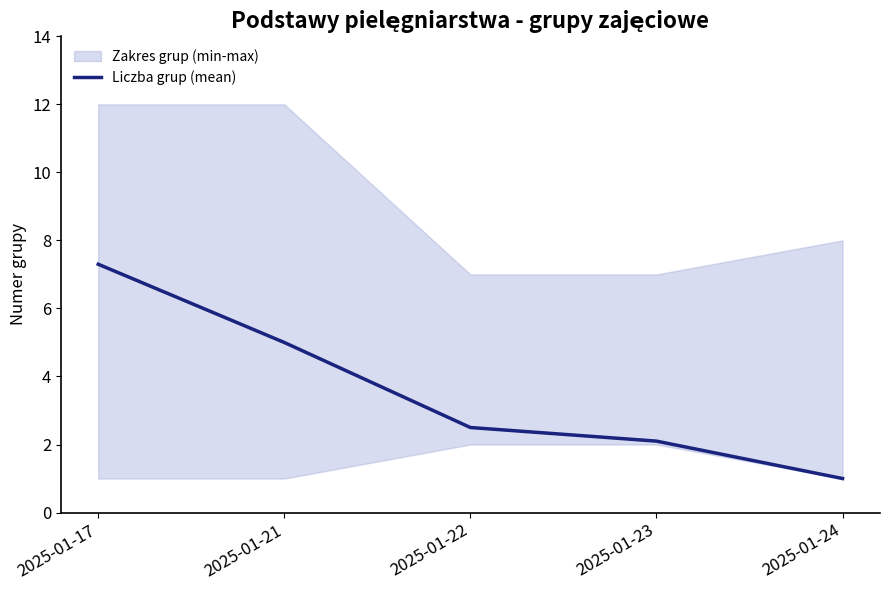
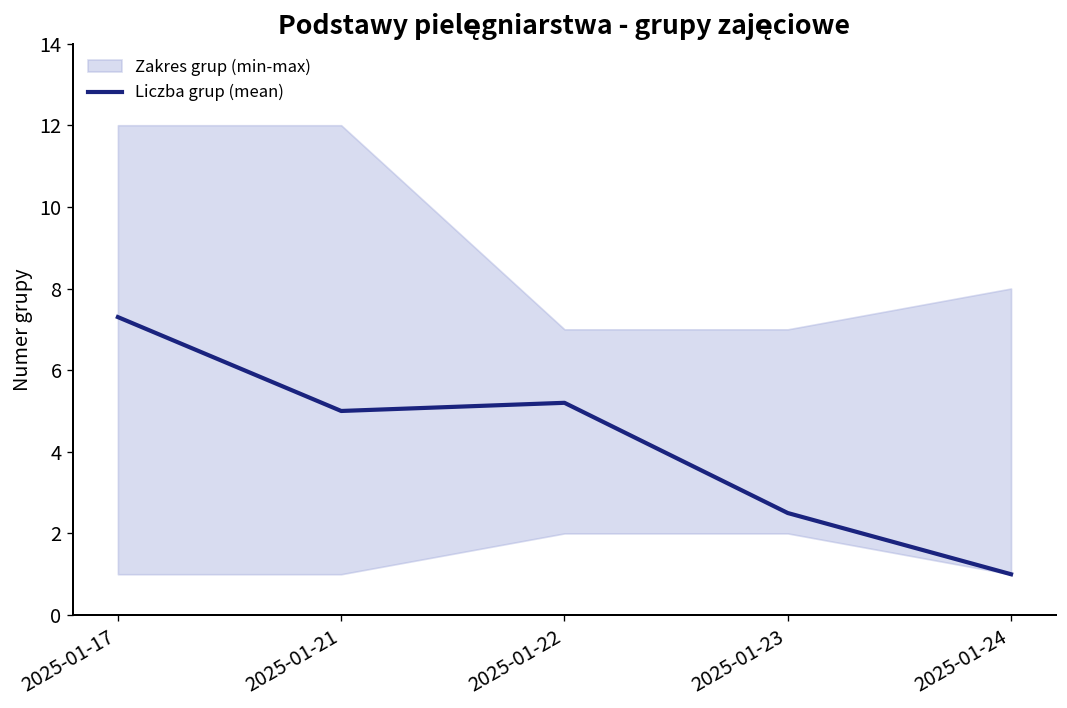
Liczba grup (mean), 2025-01-22: 2.5 -> 5.2
Liczba grup (mean), 2025-01-23: 2.1 -> 2.5
